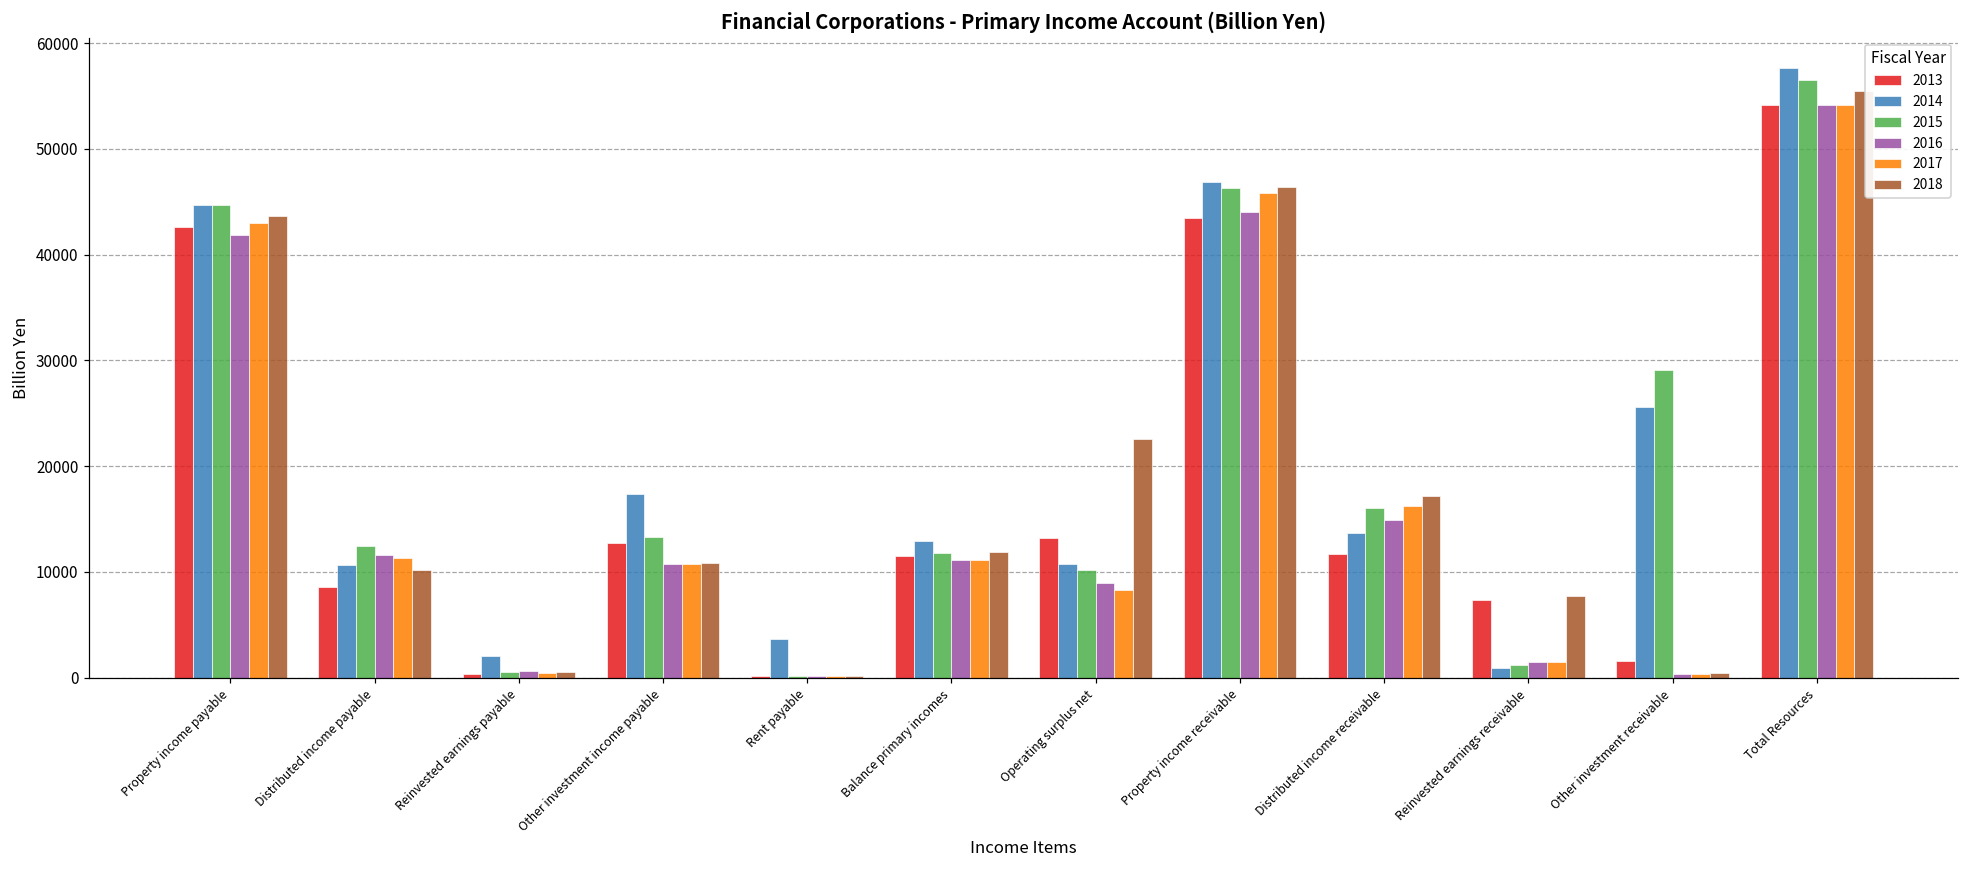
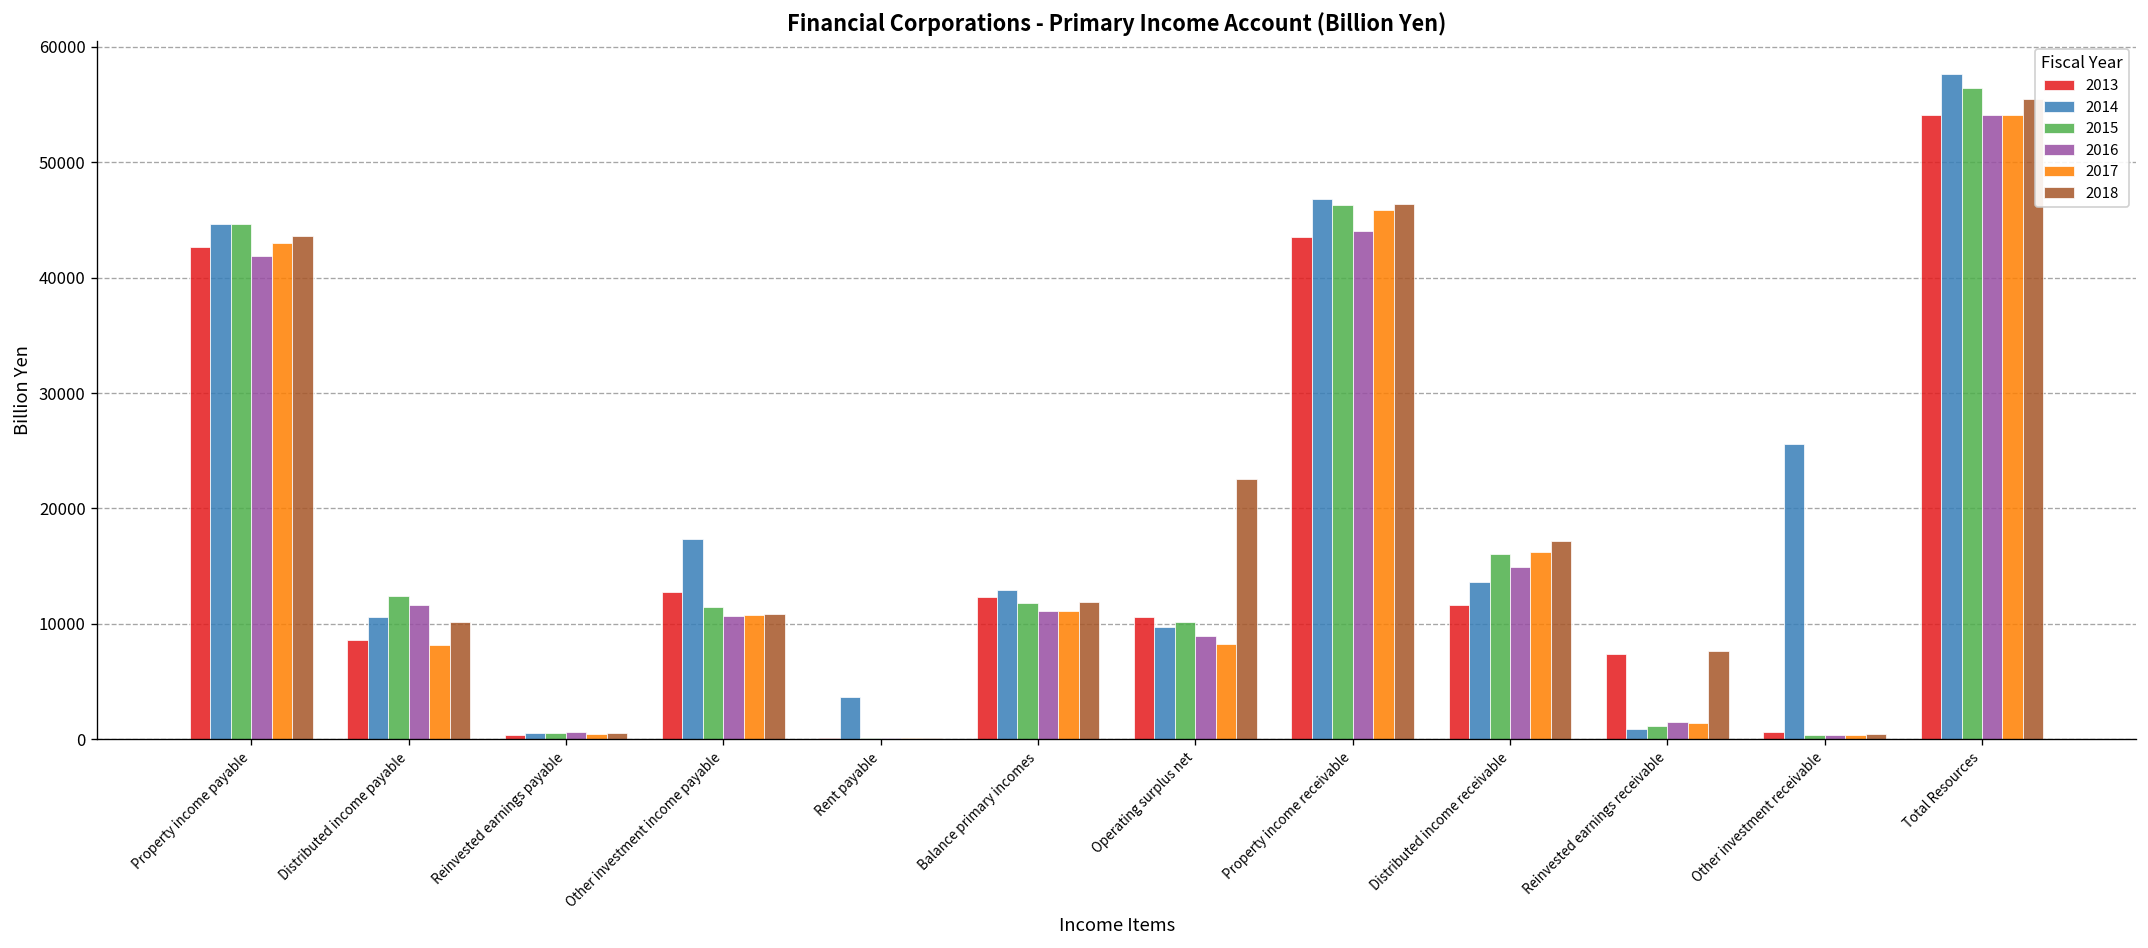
2017, Distributed income payable: 11000 -> 8000
2014, Reinvested earnings payable: 2000 -> 0
2015, Other investment income payable: 13000 -> 11000
2013, Balance primary incomes: 11000 -> 12000
2013, Operating surplus net: 13000 -> 11000
2014, Operating surplus net: 11000 -> 10000
2013, Other investment receivable: 2000 -> 1000
2015, Other investment receivable: 29000 -> 0
